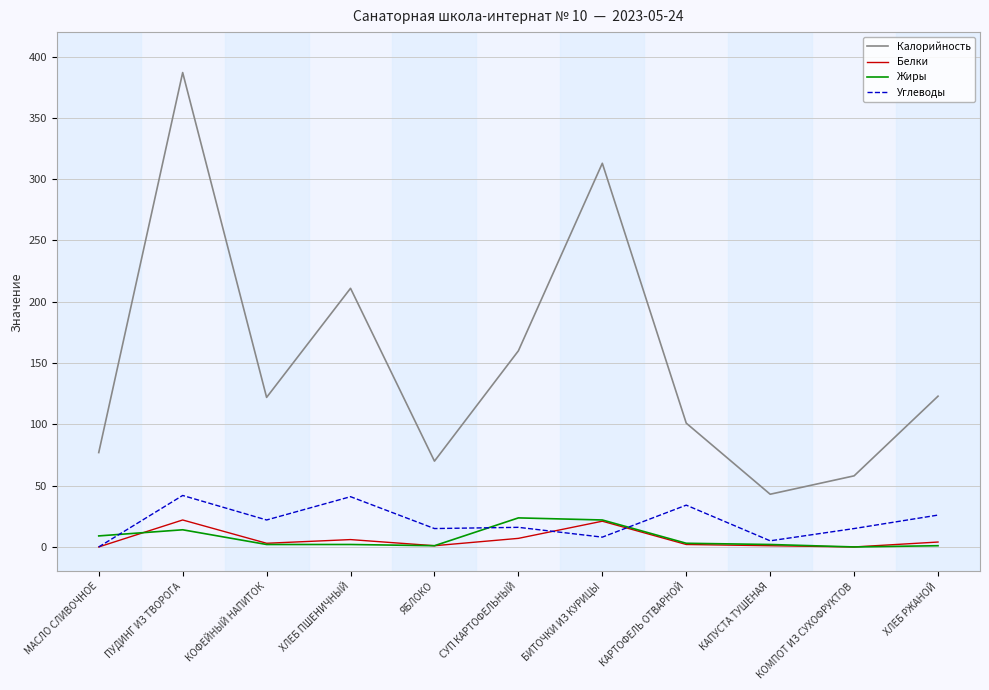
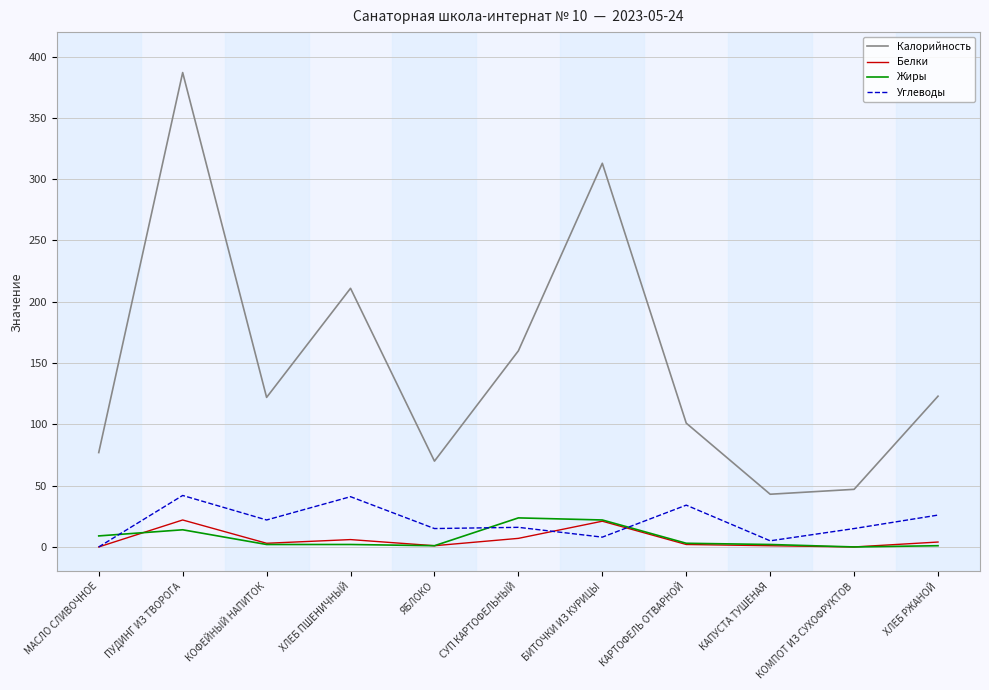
Калорийность, КОМПОТ ИЗ СУХОФРУКТОВ: 58 -> 47
